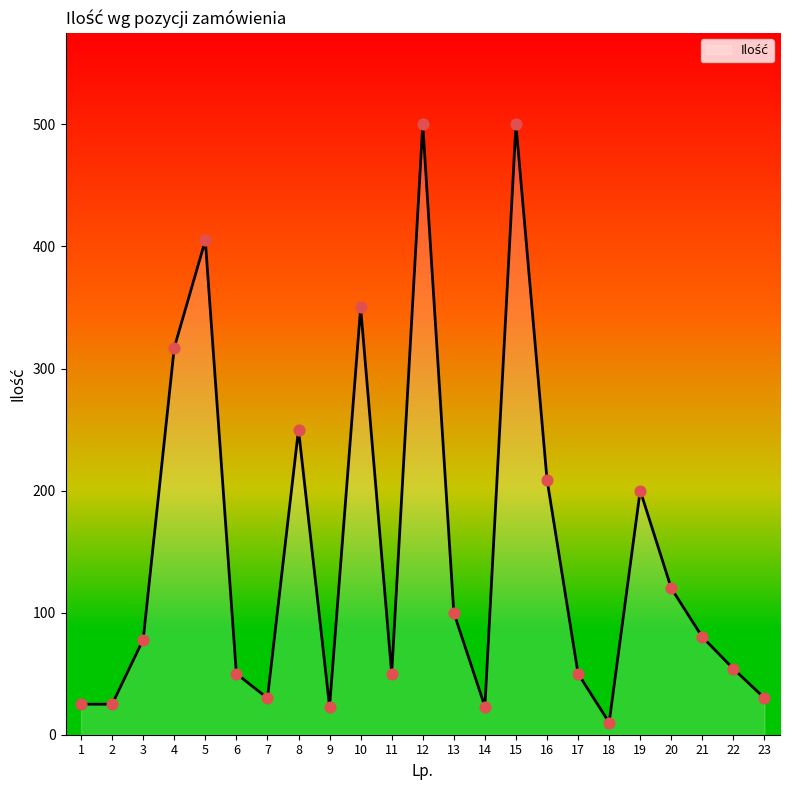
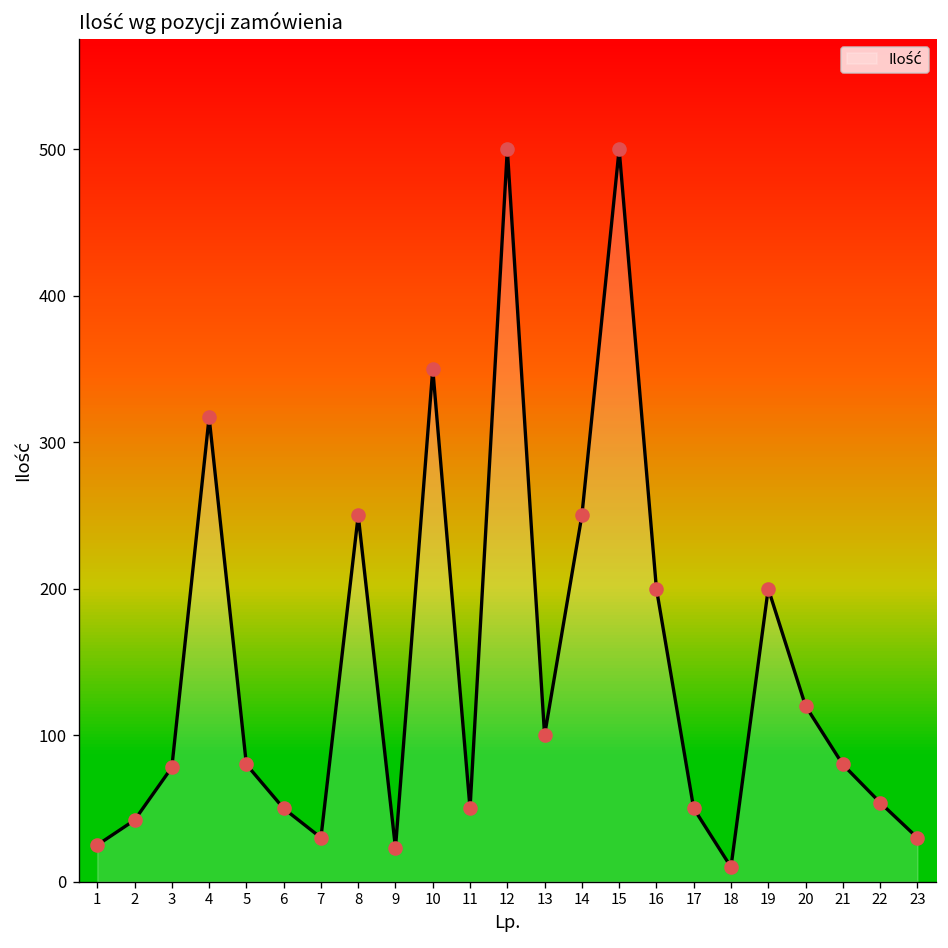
2: 25 -> 42
5: 405 -> 80
14: 23 -> 250
16: 209 -> 200
